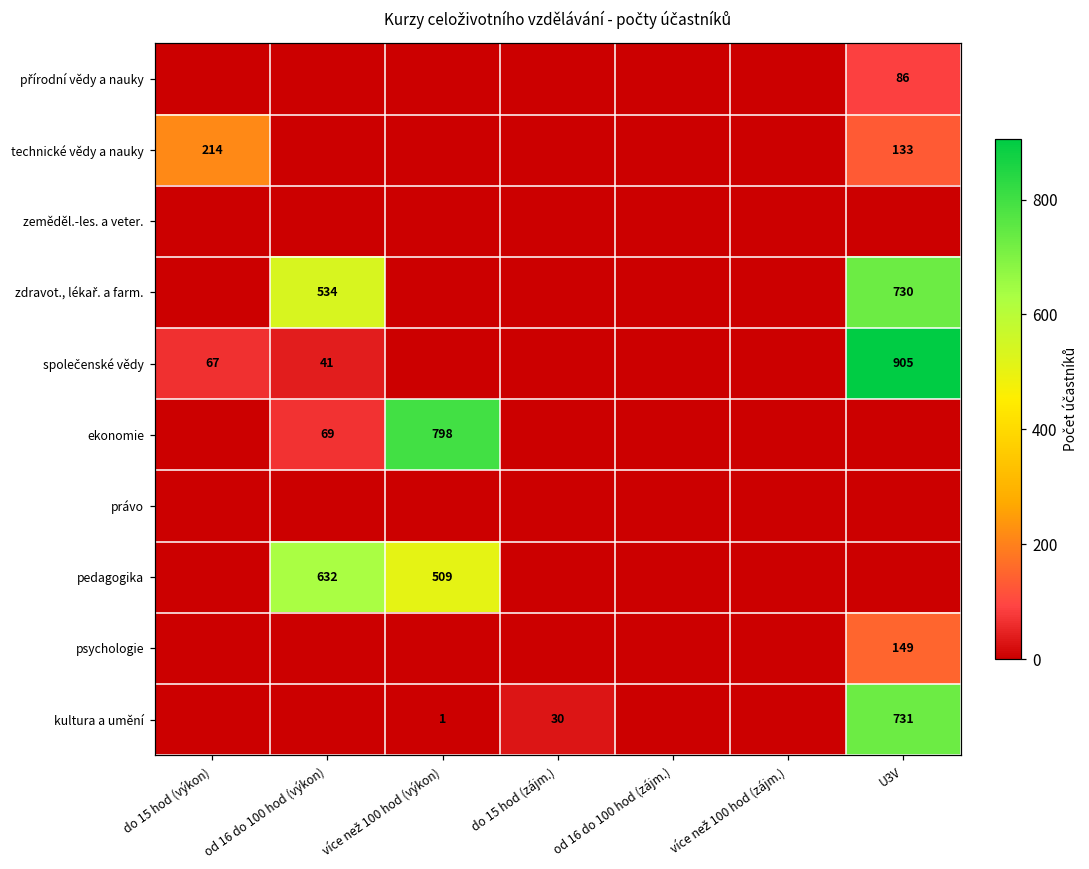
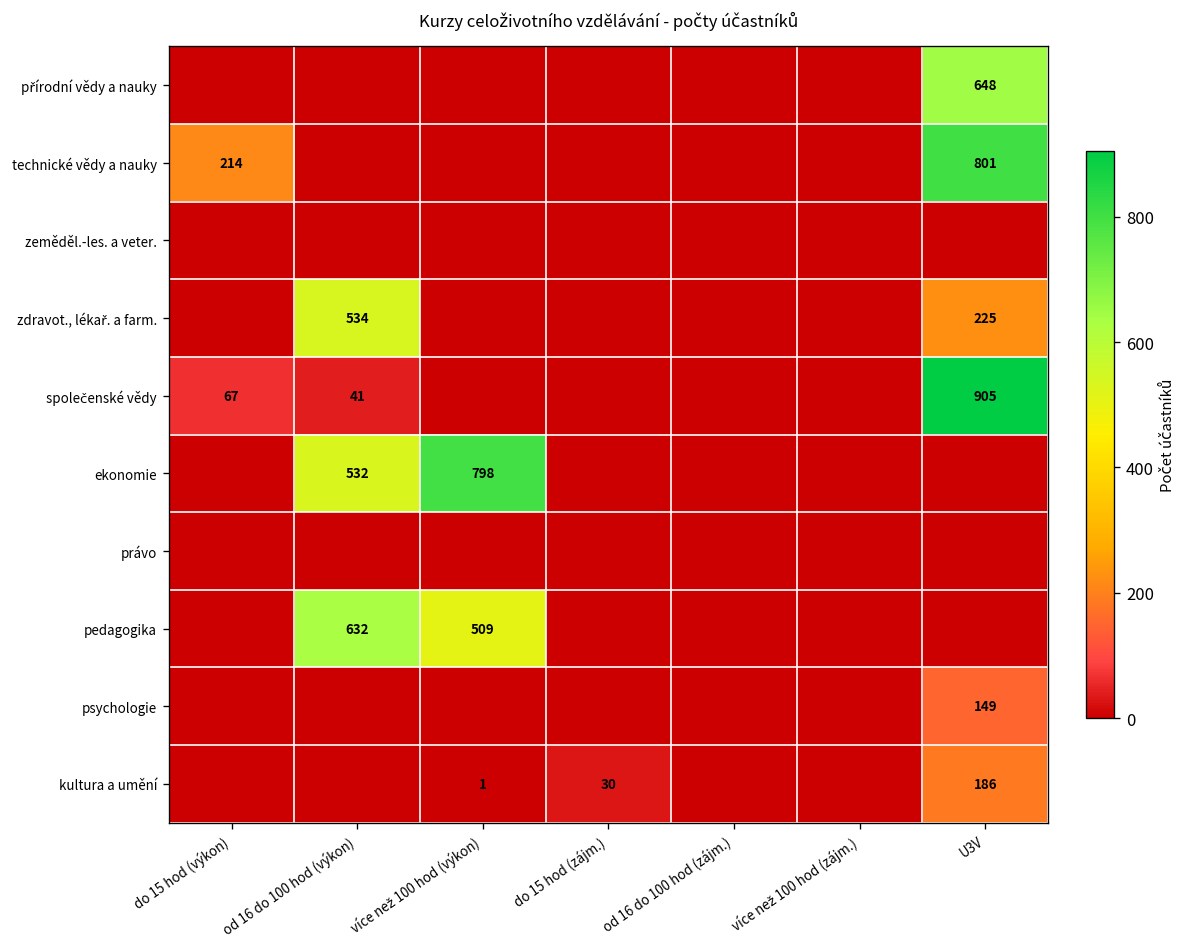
přírodní vědy a nauky, U3V: 86 -> 648
technické vědy a nauky, U3V: 133 -> 801
zdravot., lékař. a farm., U3V: 730 -> 225
ekonomie, od 16 do 100 hod (výkon): 69 -> 532
kultura a umění, U3V: 731 -> 186
